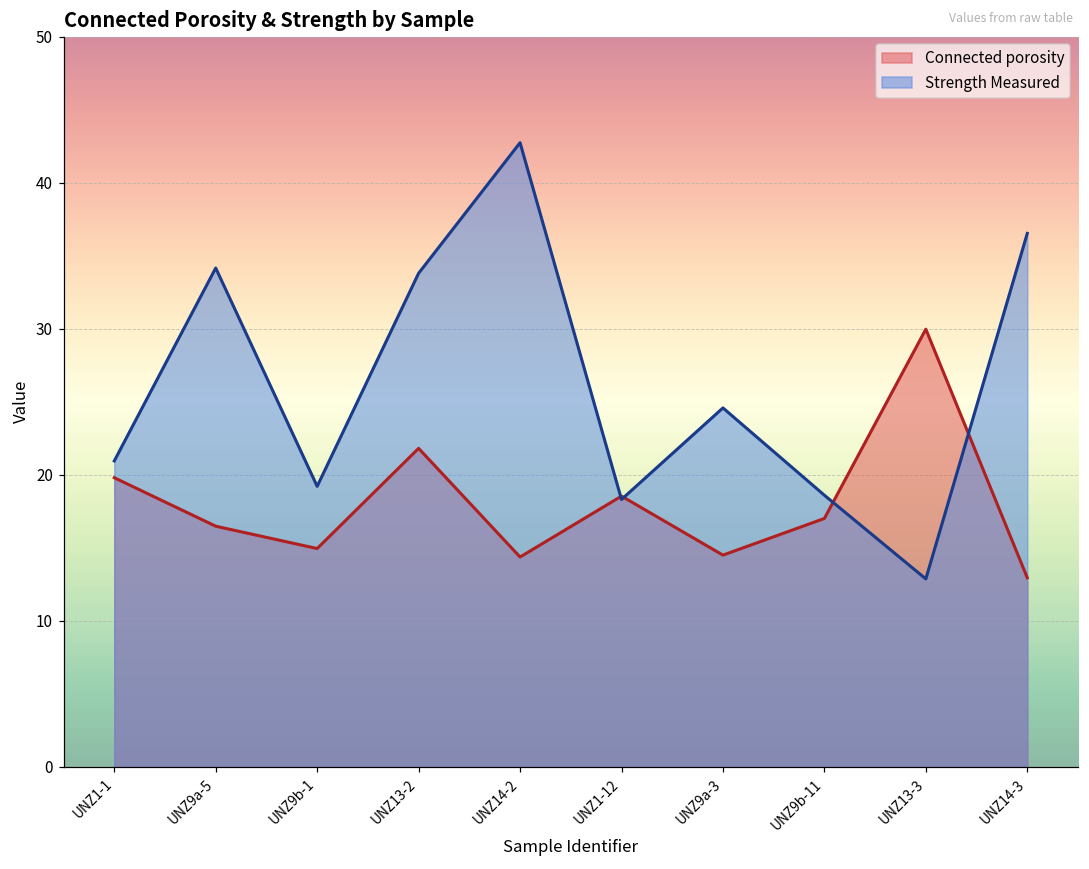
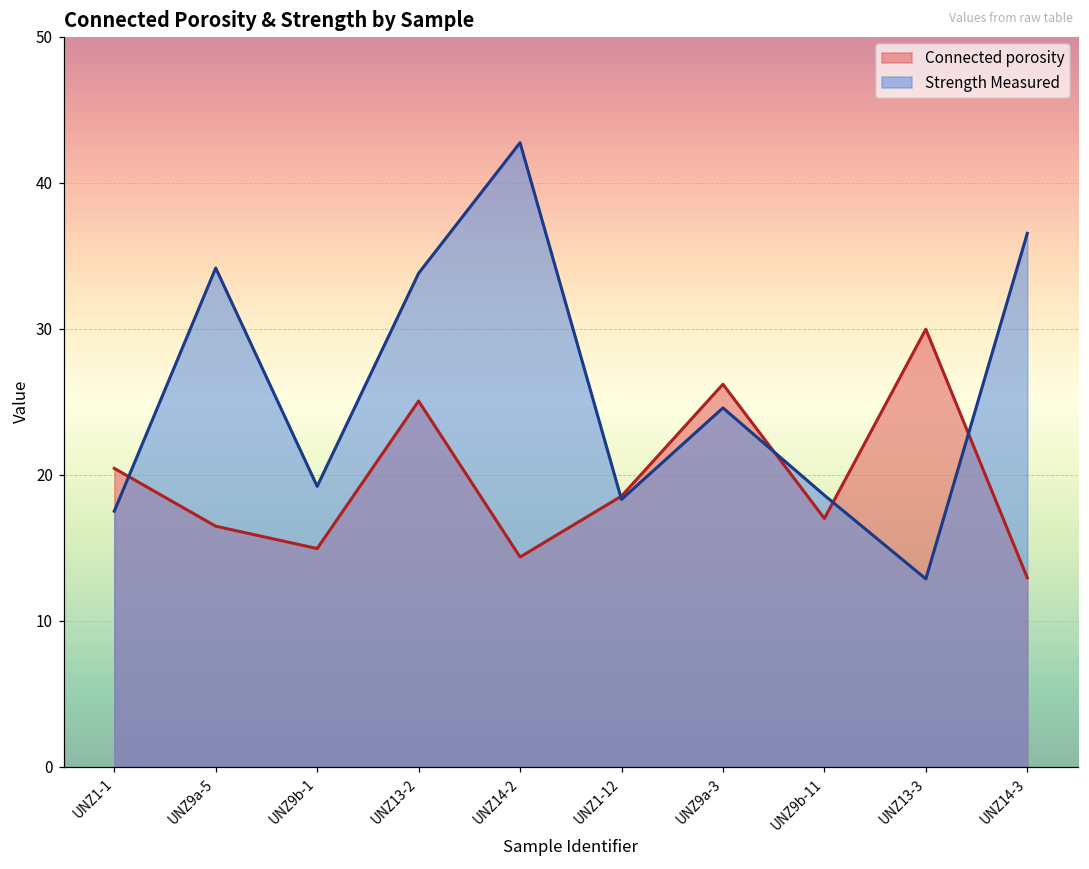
Connected porosity, UNZ1-1: 19.8 -> 20.4
Strength Measured, UNZ1-1: 21.0 -> 17.5
Connected porosity, UNZ13-2: 21.8 -> 25.1
Connected porosity, UNZ9a-3: 14.5 -> 26.2
